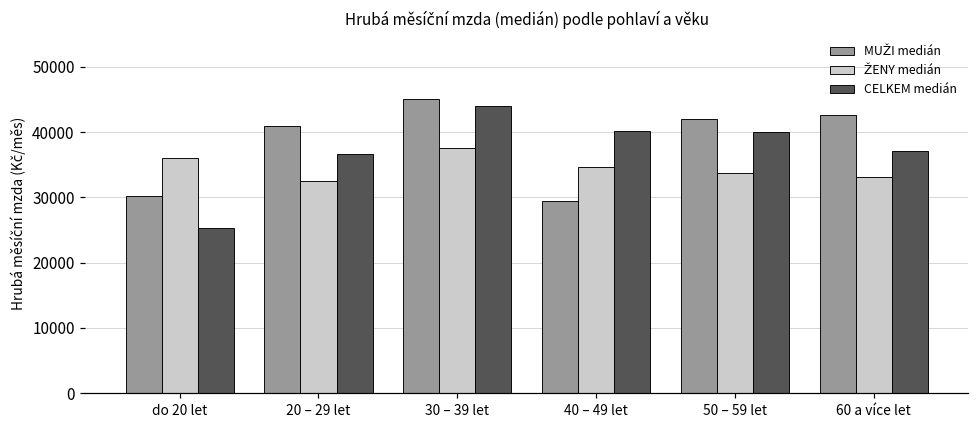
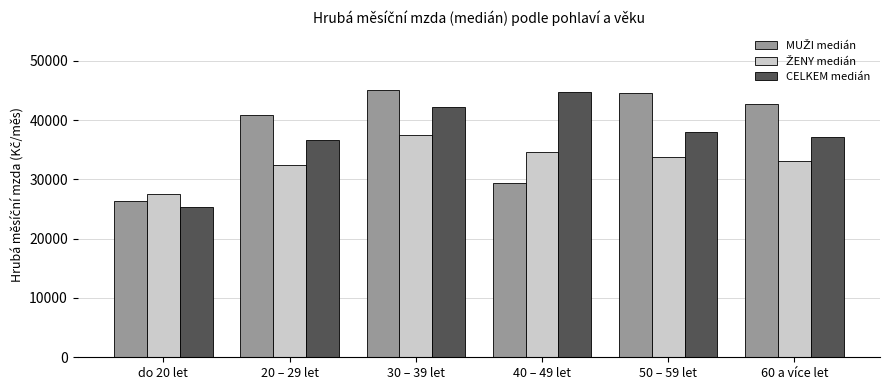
MUŽI medián, do 20 let: 30000 -> 26000
ŽENY medián, do 20 let: 36000 -> 28000
CELKEM medián, 30 – 39 let: 44000 -> 42000
CELKEM medián, 40 – 49 let: 40000 -> 45000
MUŽI medián, 50 – 59 let: 42000 -> 45000
CELKEM medián, 50 – 59 let: 40000 -> 38000
